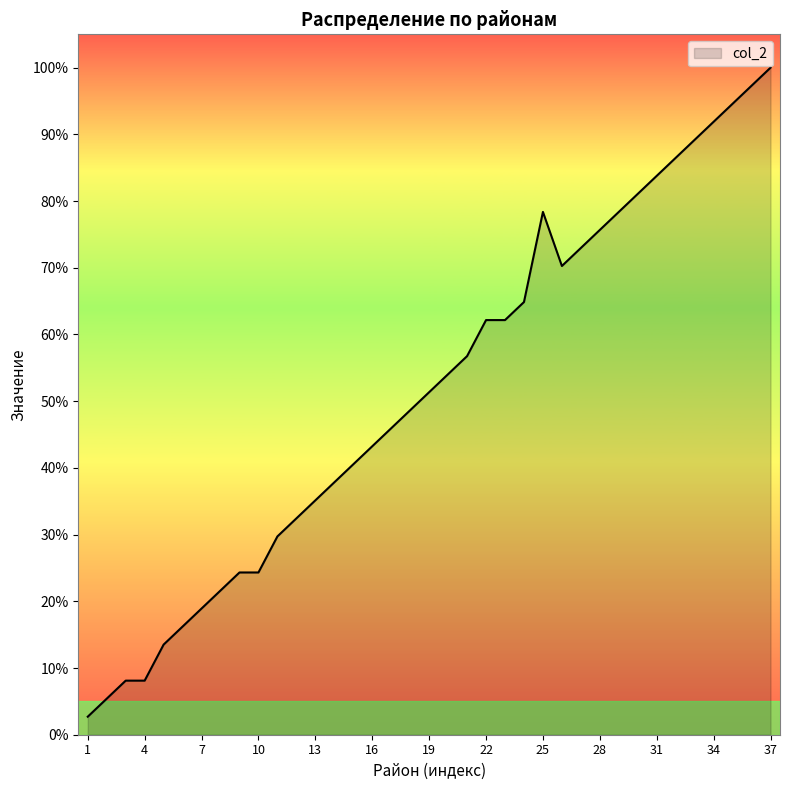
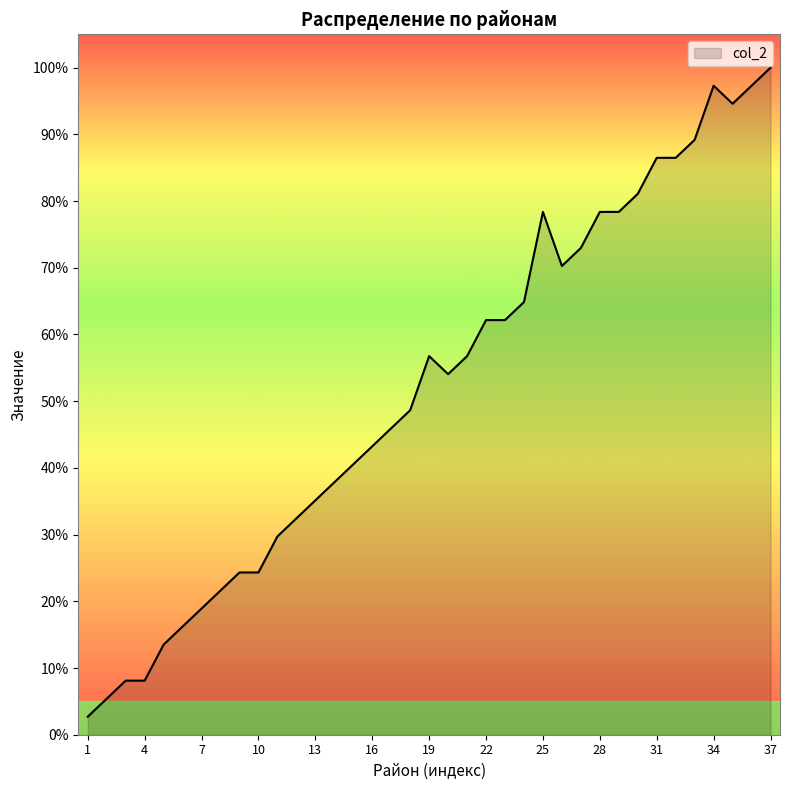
19: 51% -> 57%
28: 76% -> 78%
31: 84% -> 86%
34: 92% -> 97%
